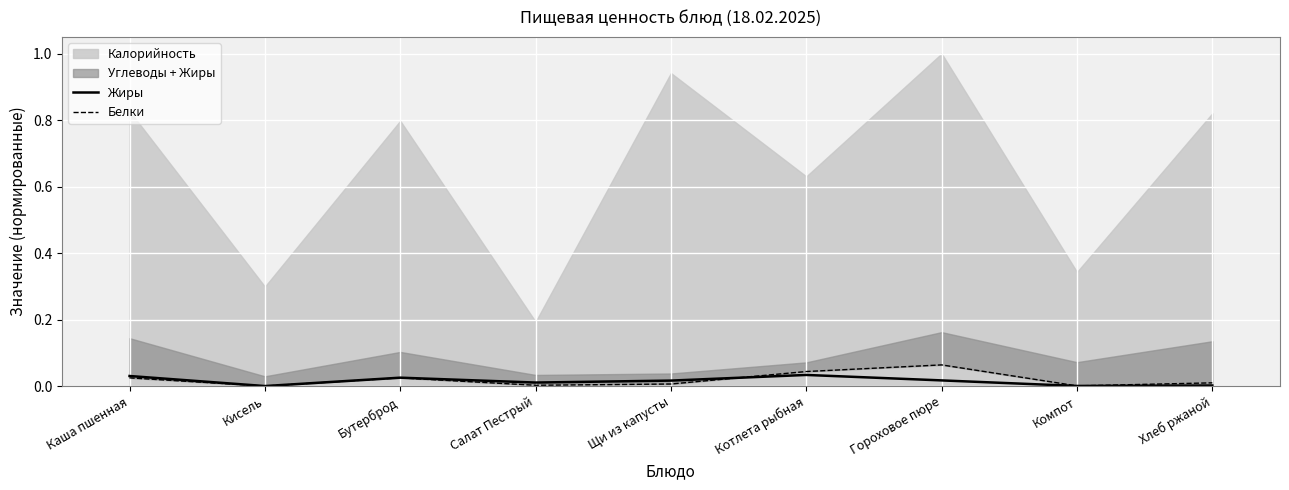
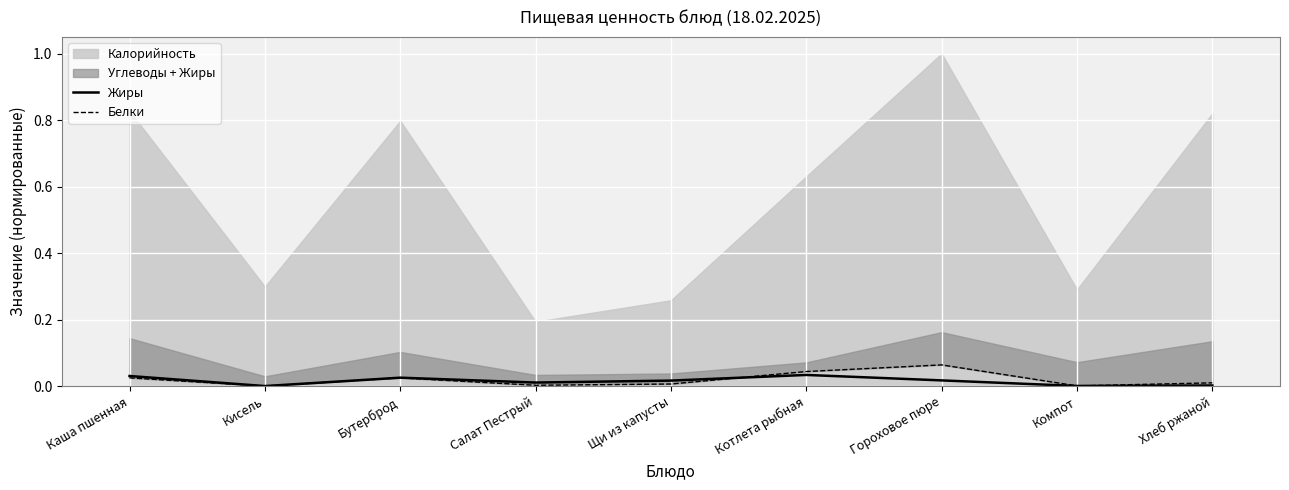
Калорийность, Щи из капусты: 0.94 -> 0.26
Калорийность, Компот: 0.34 -> 0.29
